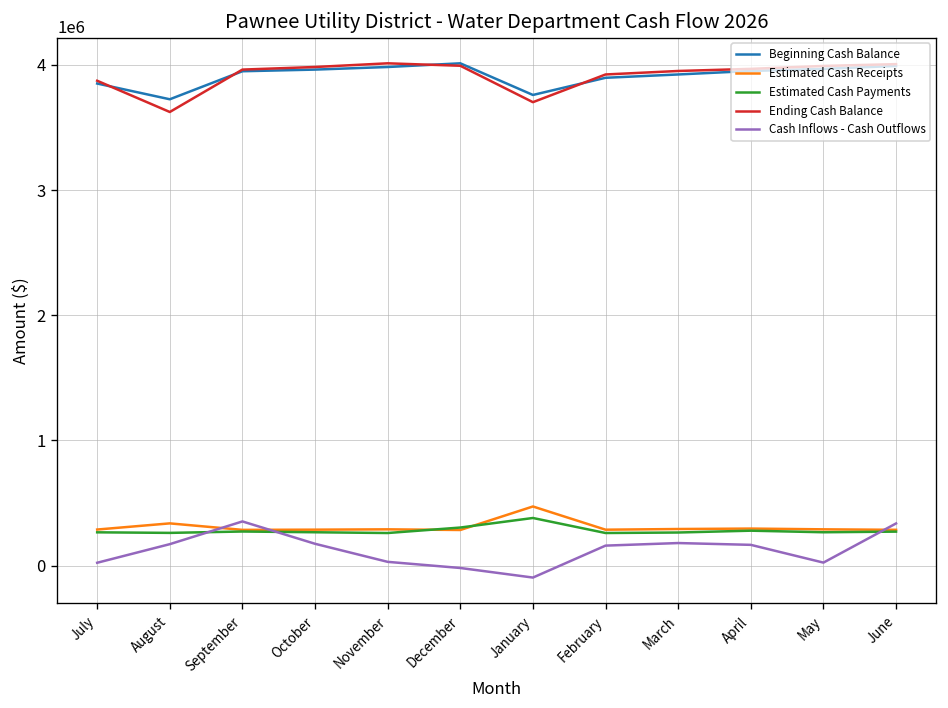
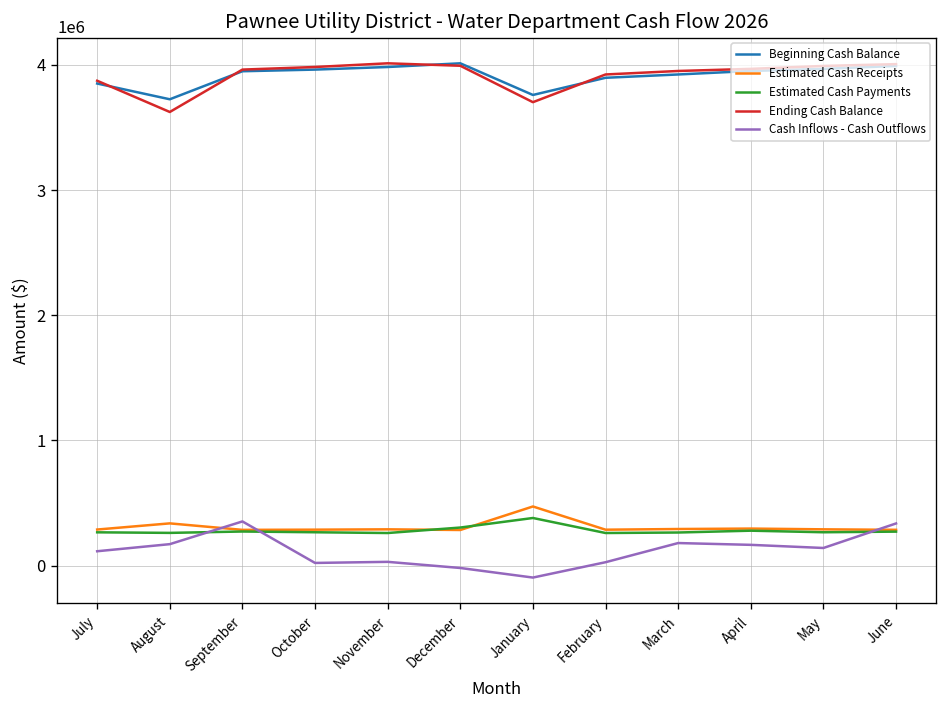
Cash Inflows - Cash Outflows, July: 20000 -> 110000
Cash Inflows - Cash Outflows, October: 170000 -> 20000
Cash Inflows - Cash Outflows, February: 160000 -> 30000
Cash Inflows - Cash Outflows, May: 20000 -> 140000
